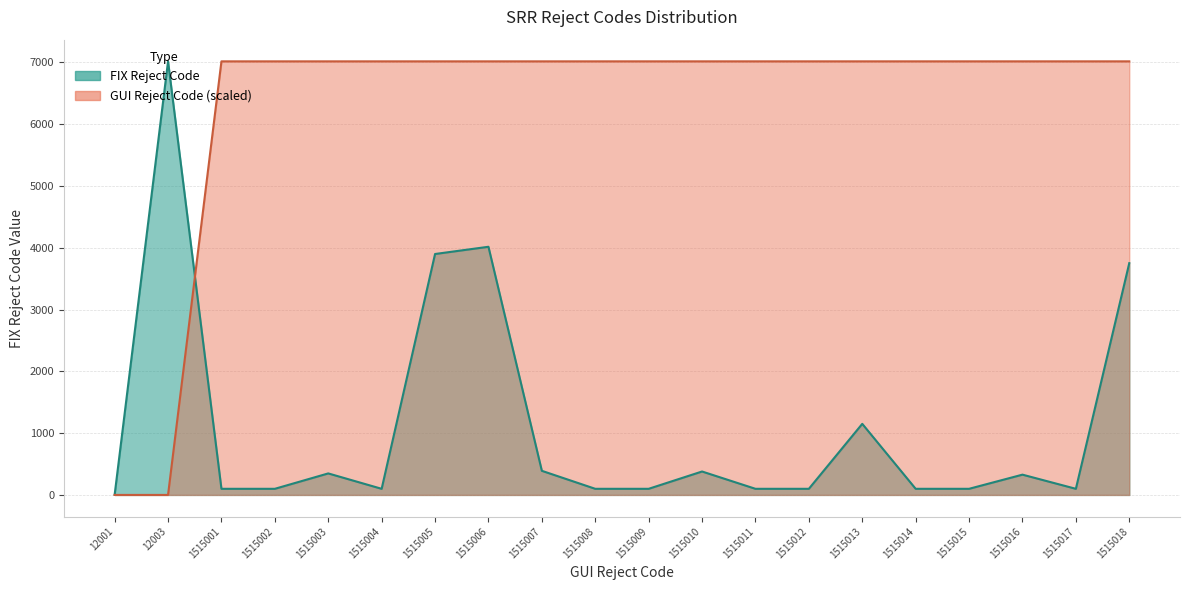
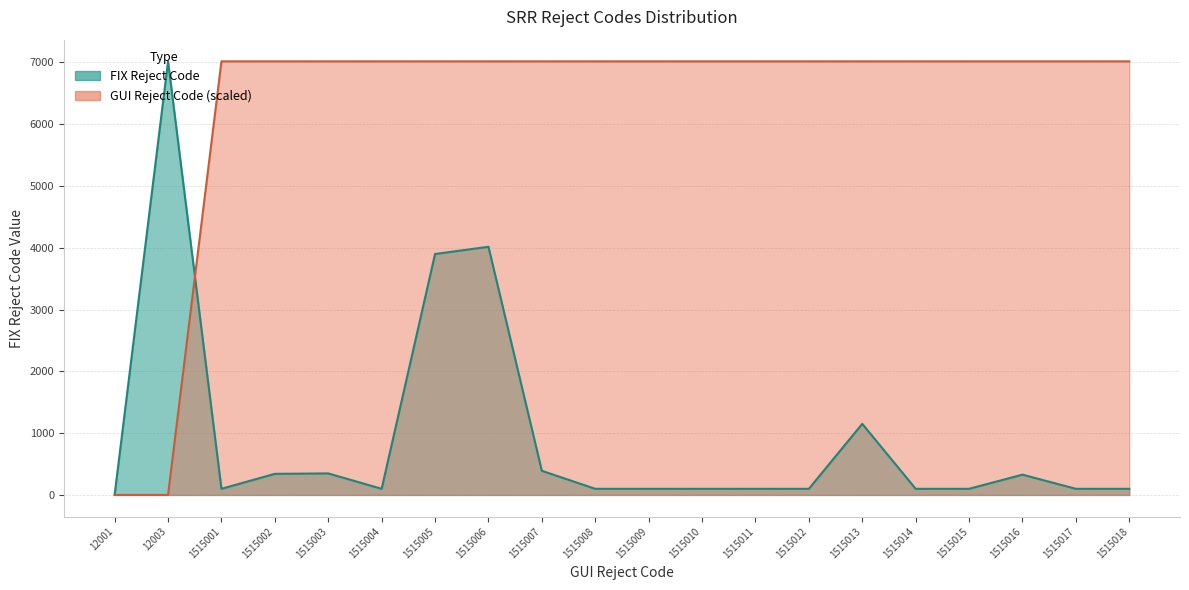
FIX Reject Code, 1515002: 100 -> 300
FIX Reject Code, 1515010: 400 -> 100
FIX Reject Code, 1515018: 3800 -> 100
